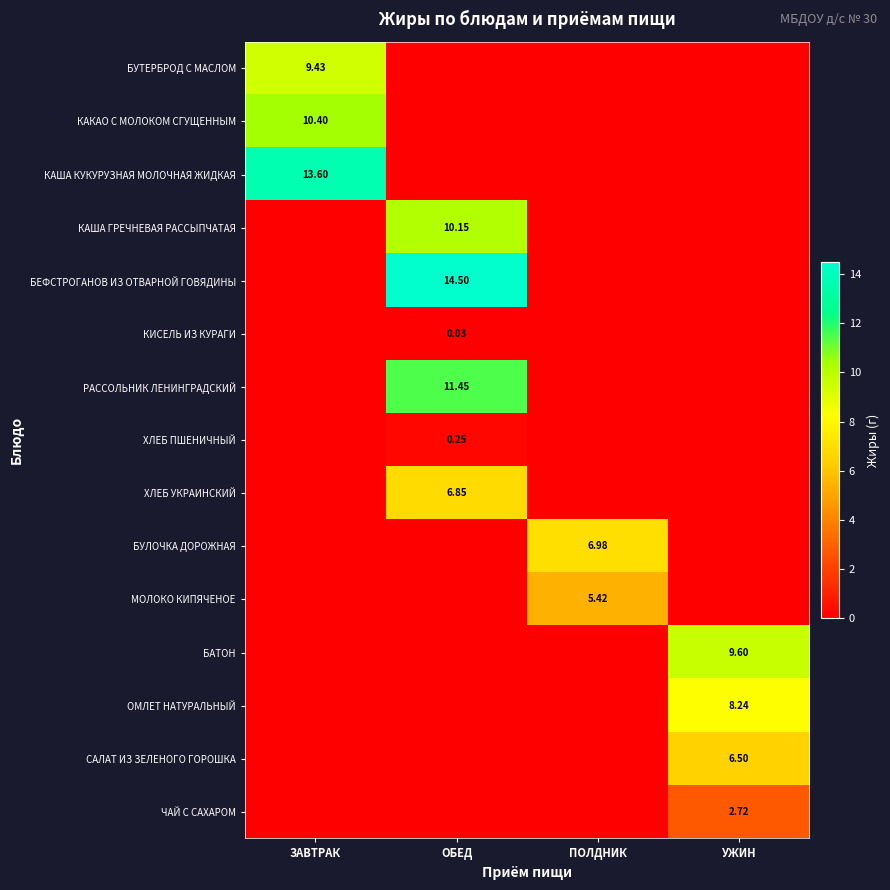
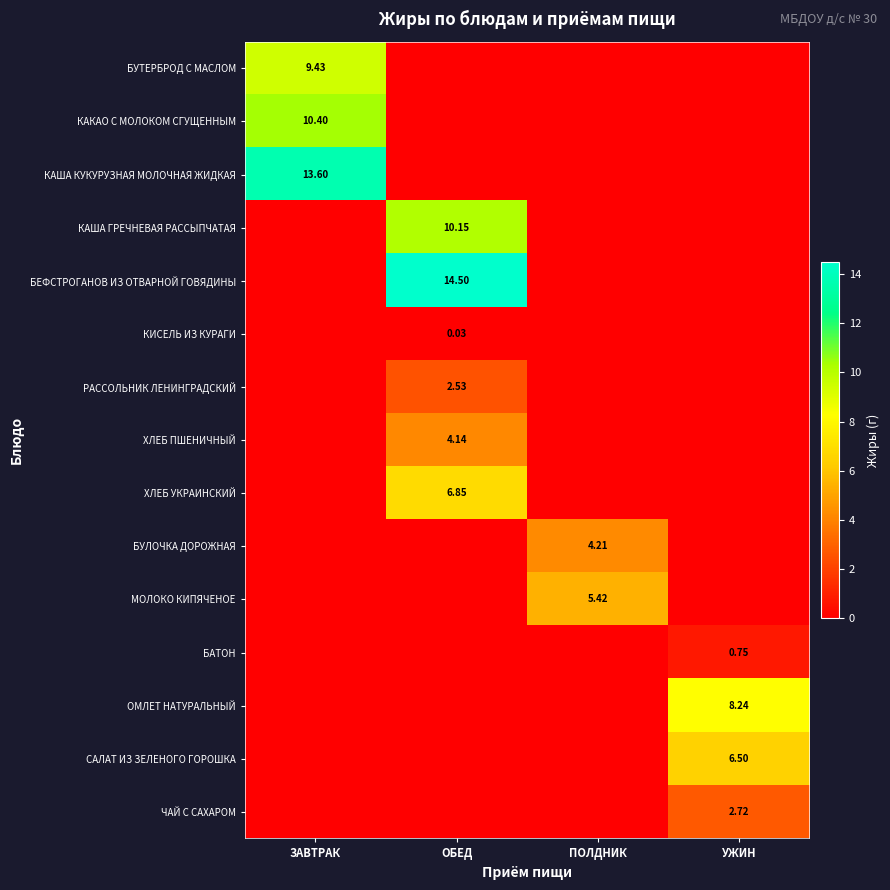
РАССОЛЬНИК ЛЕНИНГРАДСКИЙ, ОБЕД: 11.45 -> 2.53
ХЛЕБ ПШЕНИЧНЫЙ, ОБЕД: 0.25 -> 4.14
БУЛОЧКА ДОРОЖНАЯ, ПОЛДНИК: 6.98 -> 4.21
БАТОН, УЖИН: 9.60 -> 0.75
